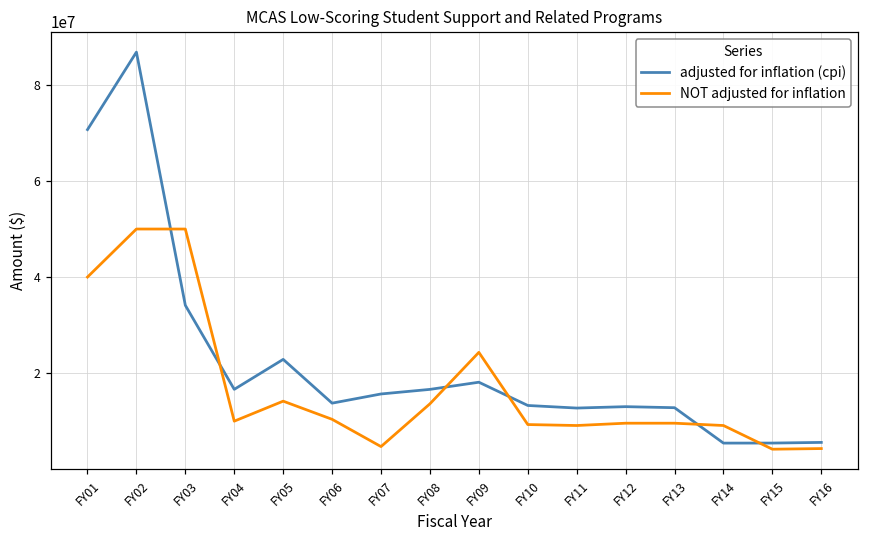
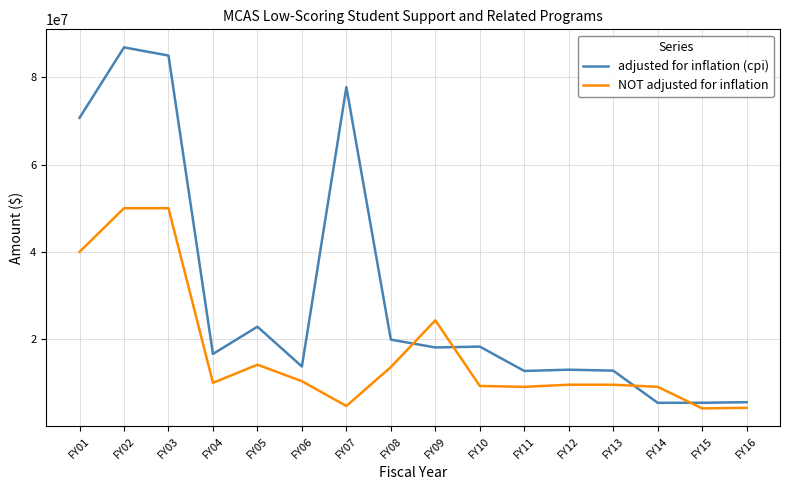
adjusted for inflation (cpi), FY03: 34000000 -> 85000000
adjusted for inflation (cpi), FY07: 16000000 -> 78000000
adjusted for inflation (cpi), FY08: 17000000 -> 20000000
adjusted for inflation (cpi), FY10: 13000000 -> 18000000
